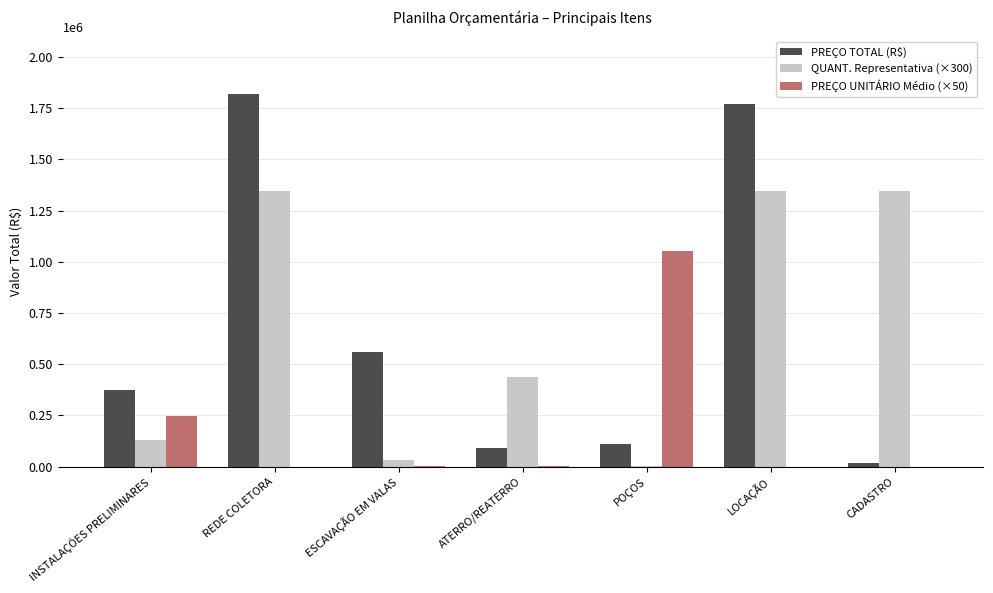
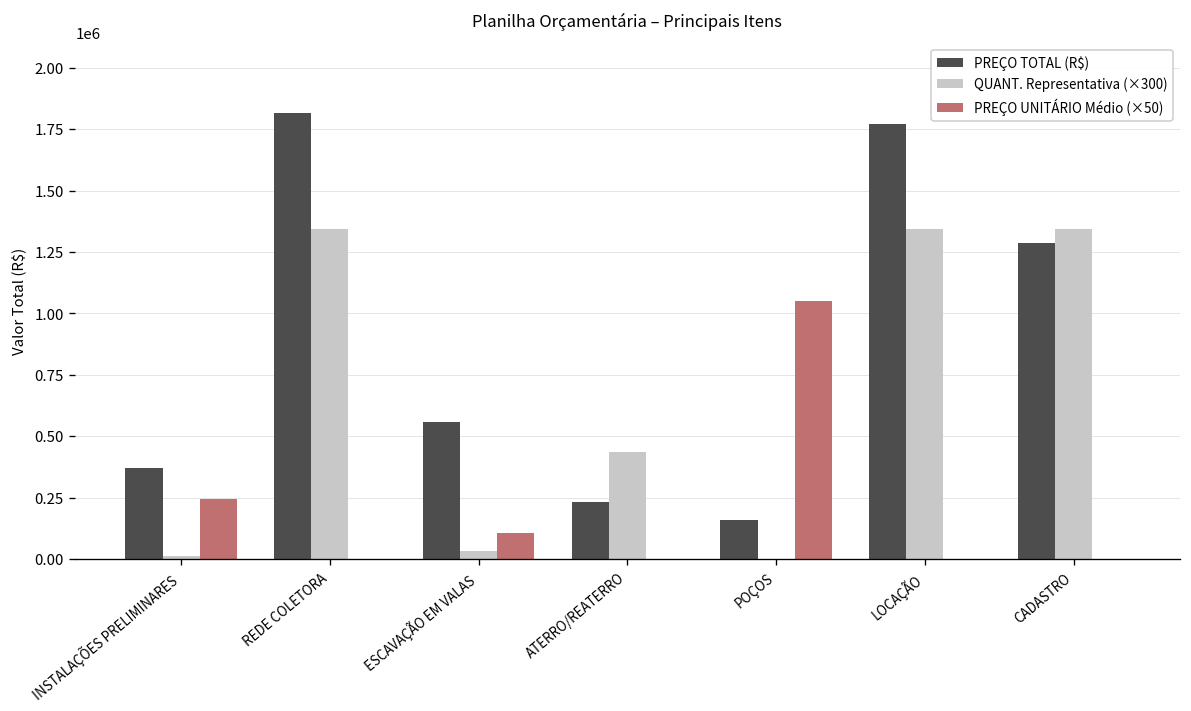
QUANT. Representativa (×300), INSTALAÇÕES PRELIMINARES: 130000 -> 20000
PREÇO UNITÁRIO Médio (×50), ESCAVAÇÃO EM VALAS: 0 -> 110000
PREÇO TOTAL (R$), ATERRO/REATERRO: 90000 -> 230000
PREÇO TOTAL (R$), POÇOS: 110000 -> 160000
PREÇO TOTAL (R$), CADASTRO: 20000 -> 1290000
